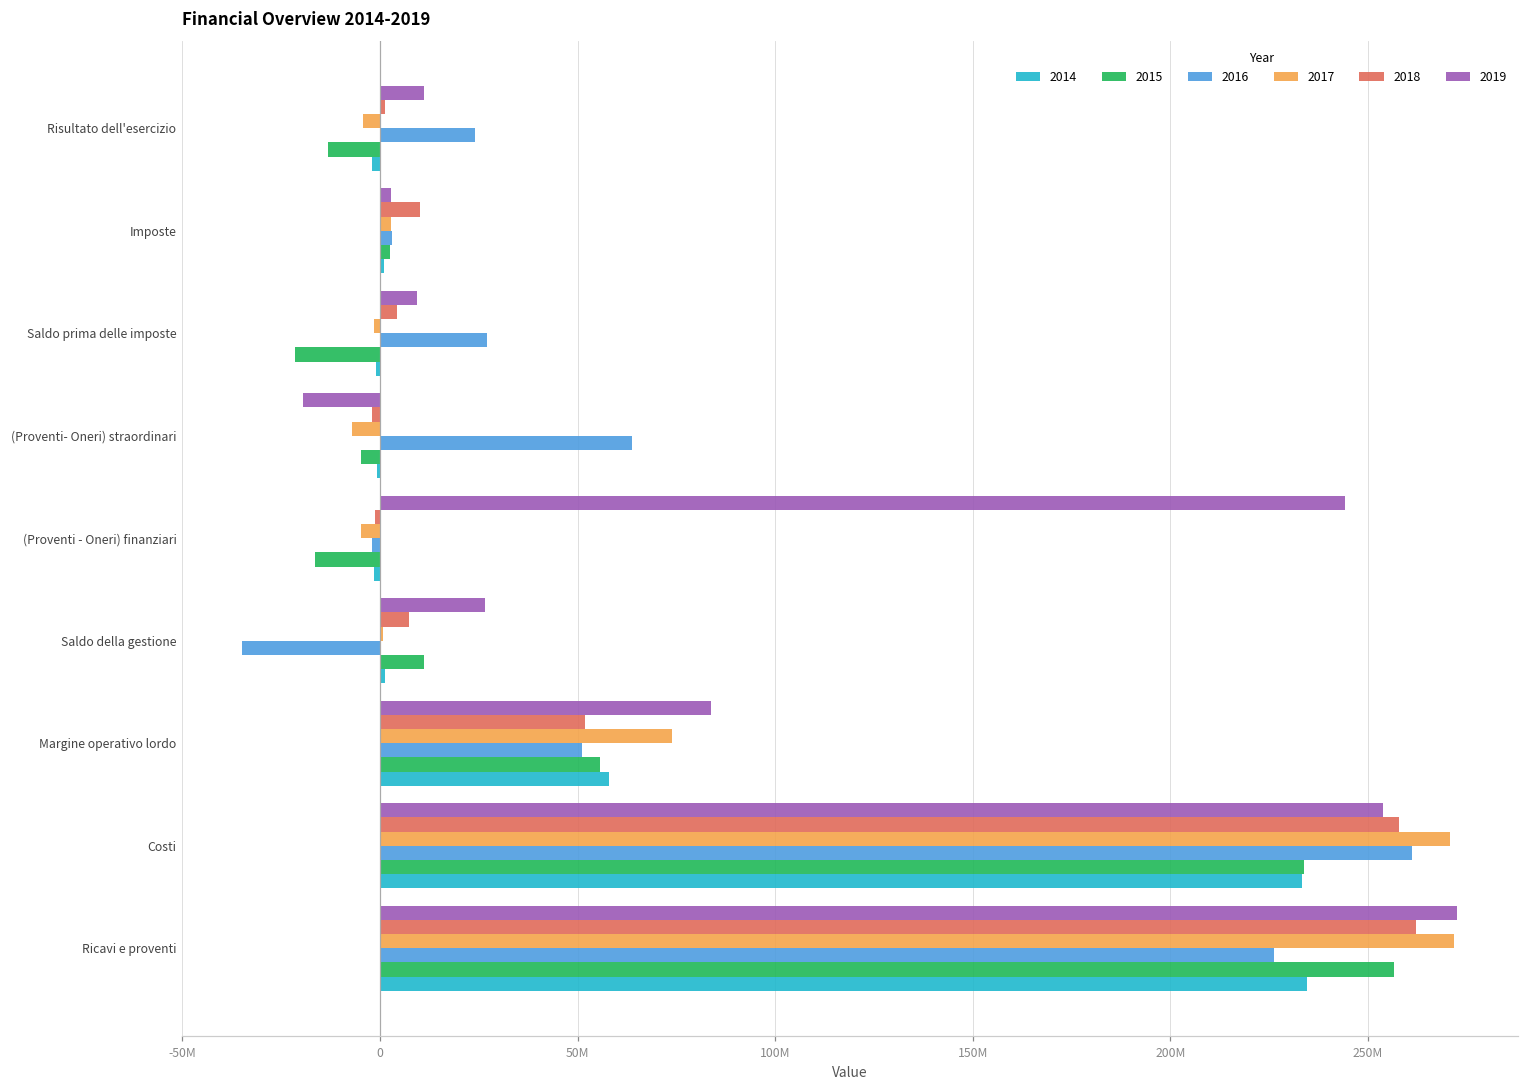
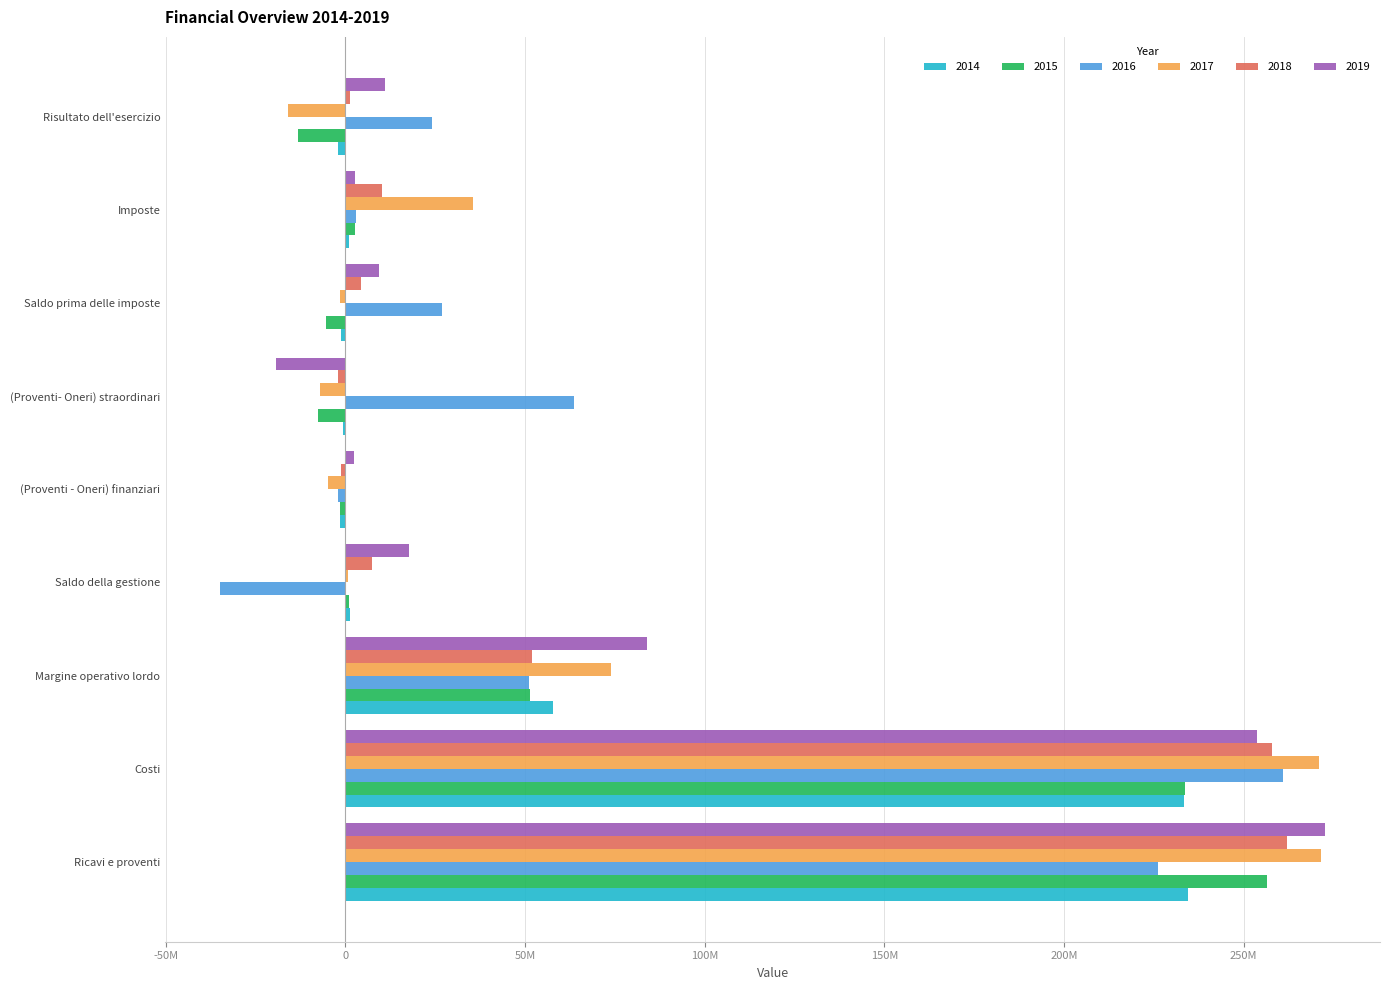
2017, Risultato dell'esercizio: -4000000 -> -16000000
2017, Imposte: 3000000 -> 36000000
2015, Saldo prima delle imposte: -21000000 -> -5000000
2015, (Proventi- Oneri) straordinari: -5000000 -> -8000000
2019, (Proventi - Oneri) finanziari: 244000000 -> 2000000
2015, (Proventi - Oneri) finanziari: -17000000 -> -2000000
2019, Saldo della gestione: 26000000 -> 18000000
2015, Saldo della gestione: 11000000 -> 1000000
2015, Margine operativo lordo: 56000000 -> 51000000
